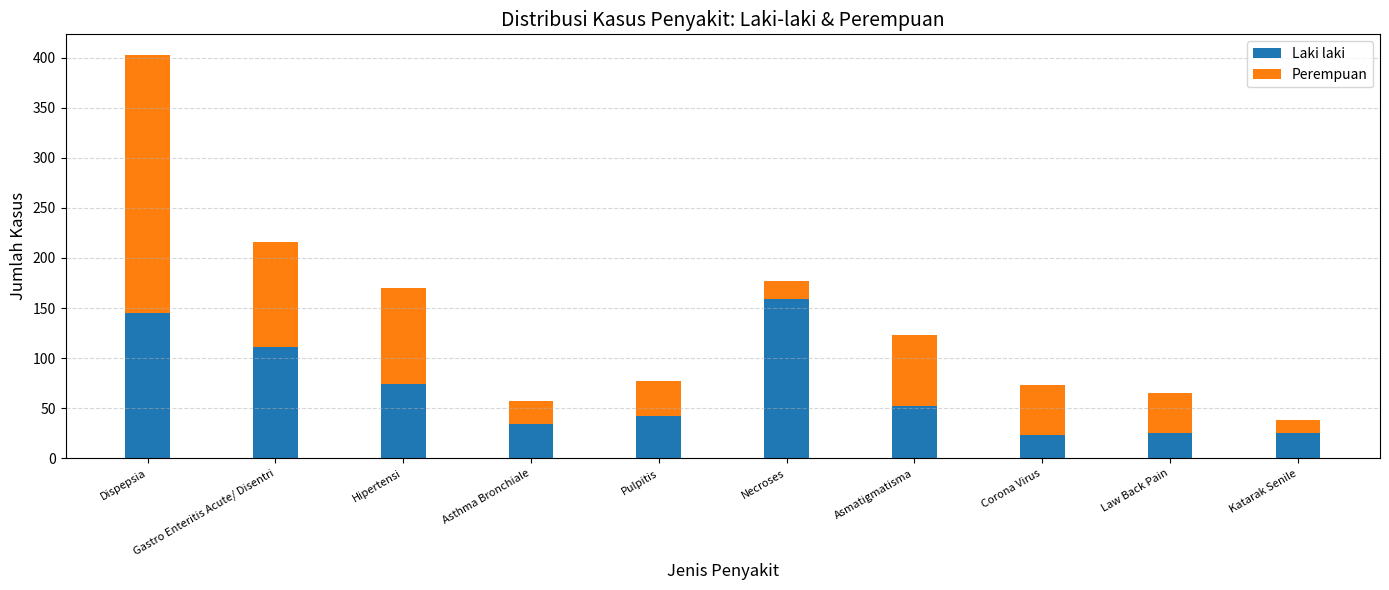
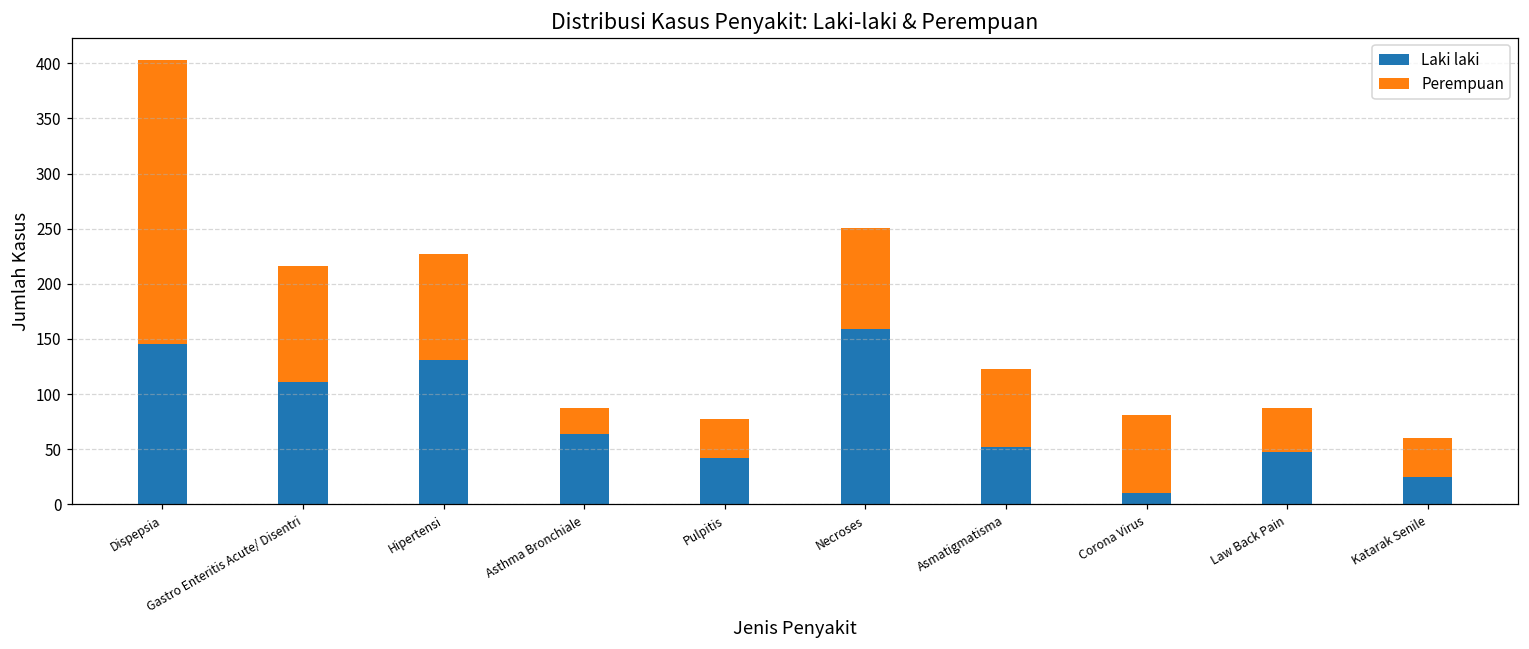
Laki laki, Hipertensi: 74 -> 131
Laki laki, Asthma Bronchiale: 34 -> 64
Perempuan, Necroses: 18 -> 92
Laki laki, Corona Virus: 23 -> 10
Perempuan, Corona Virus: 50 -> 71
Laki laki, Law Back Pain: 25 -> 47
Perempuan, Katarak Senile: 13 -> 35
